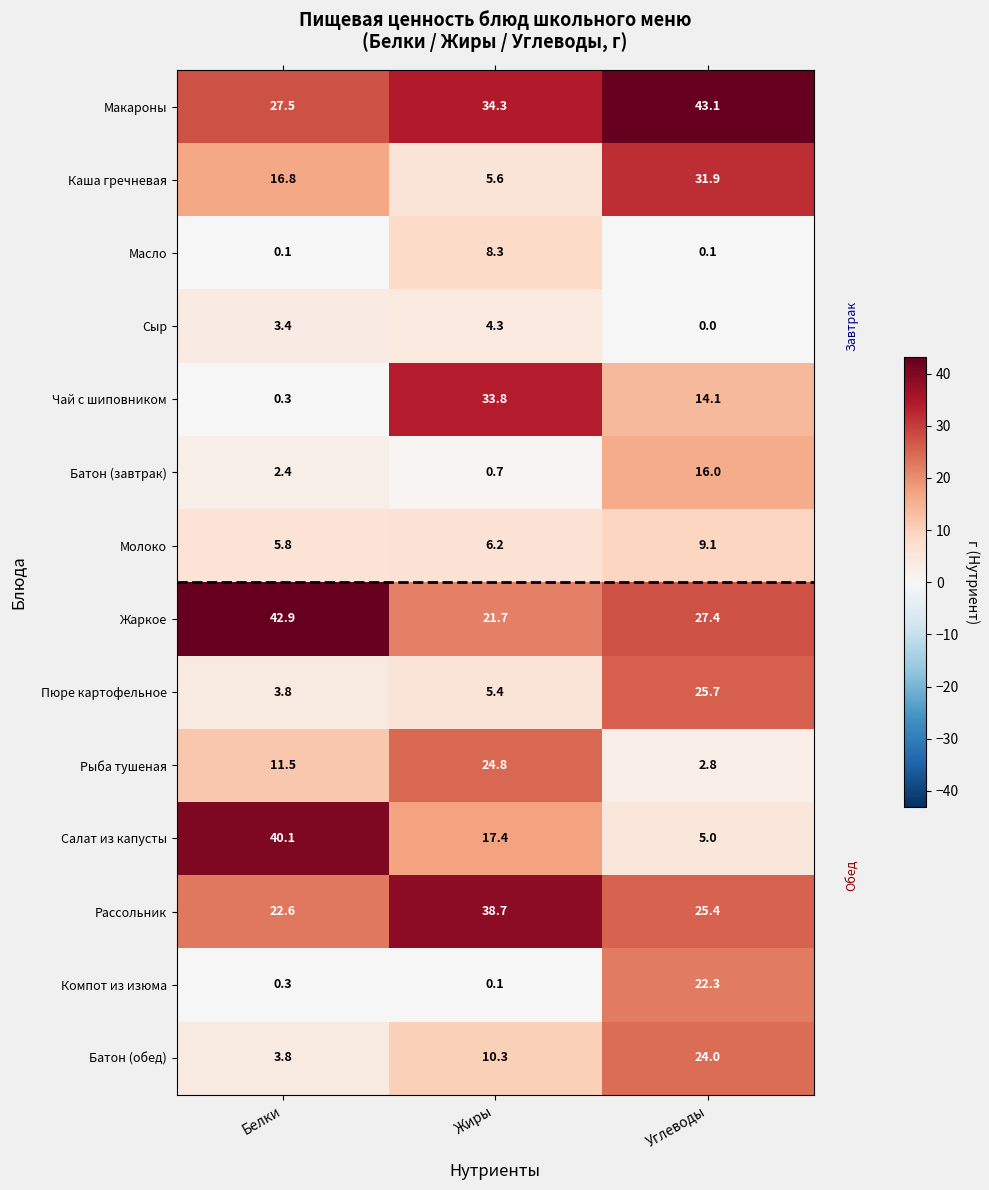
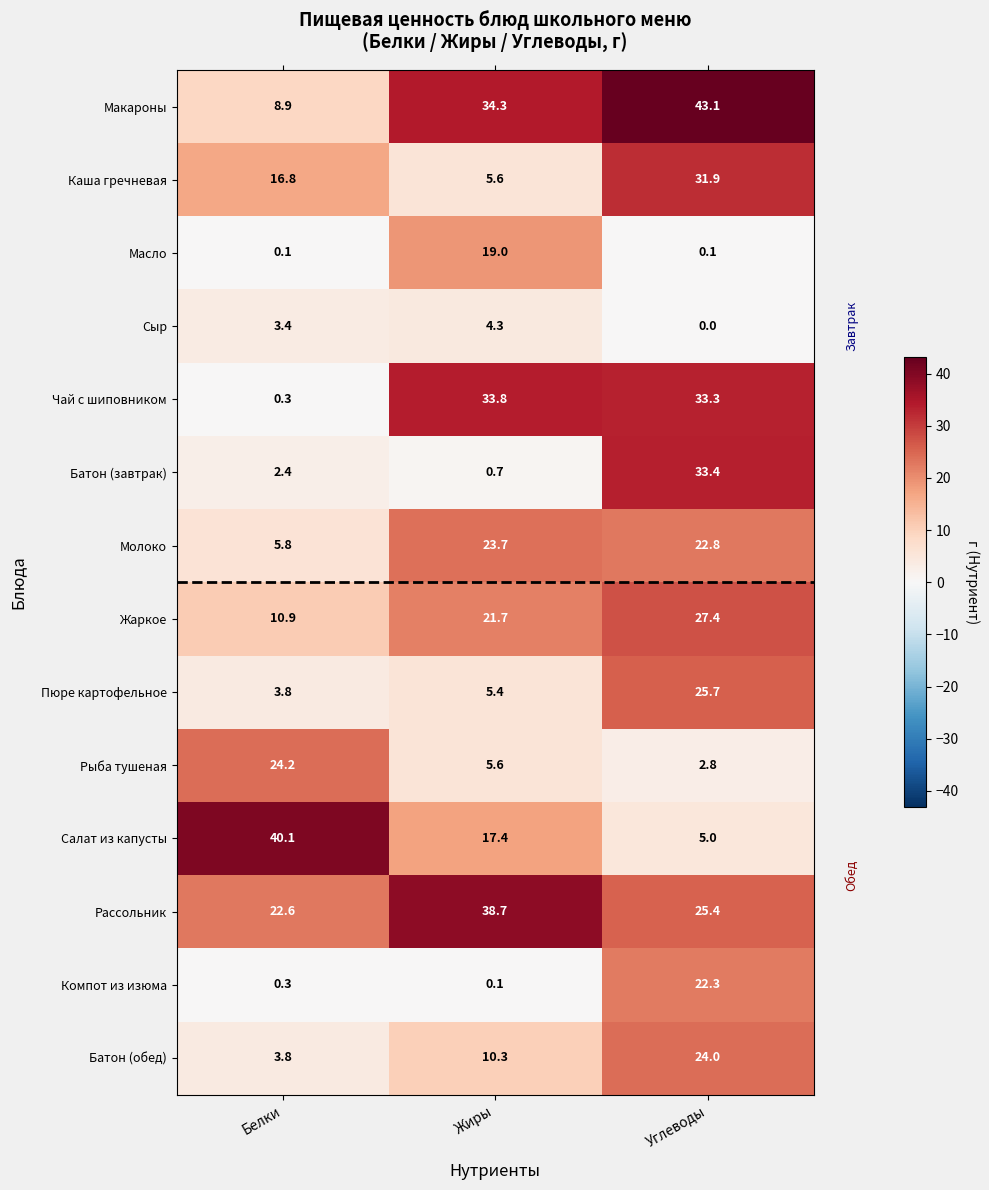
Макароны, Белки: 27.5 -> 8.9
Масло, Жиры: 8.3 -> 19.0
Чай с шиповником, Углеводы: 14.1 -> 33.3
Батон (завтрак), Углеводы: 16.0 -> 33.4
Молоко, Жиры: 6.2 -> 23.7
Молоко, Углеводы: 9.1 -> 22.8
Жаркое, Белки: 42.9 -> 10.9
Рыба тушеная, Белки: 11.5 -> 24.2
Рыба тушеная, Жиры: 24.8 -> 5.6
